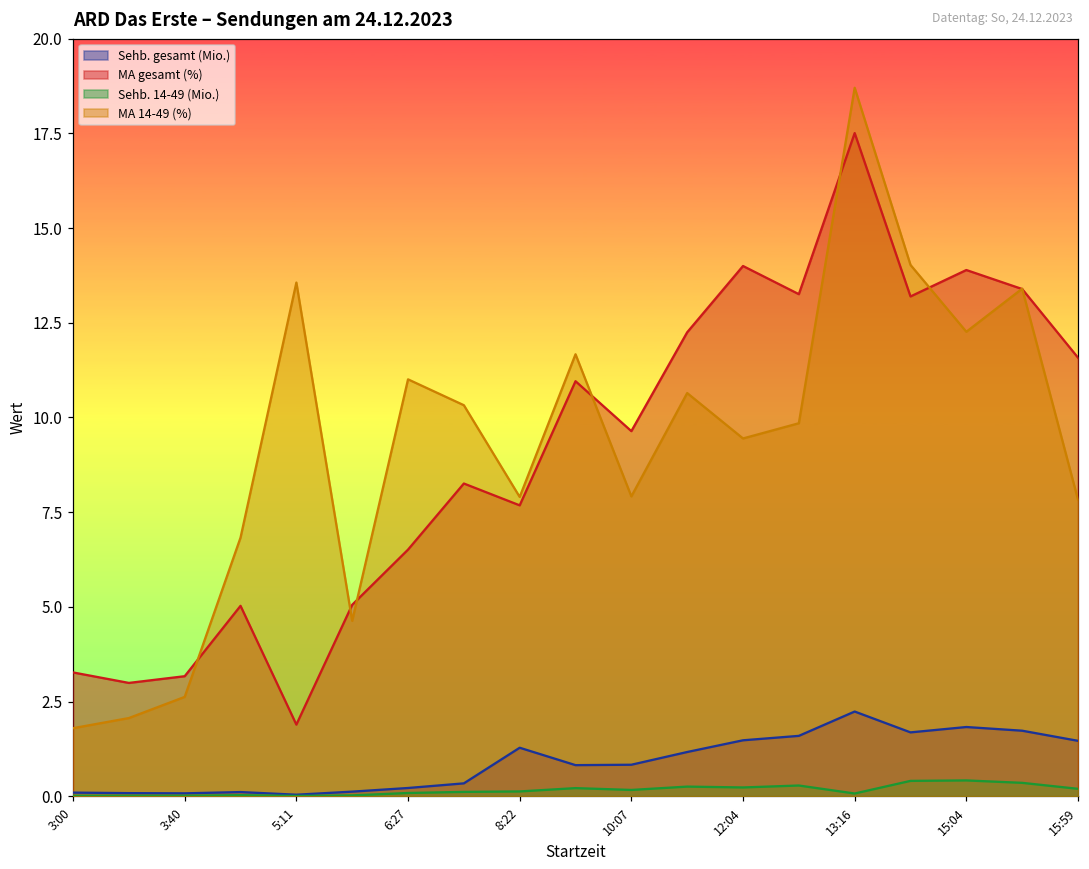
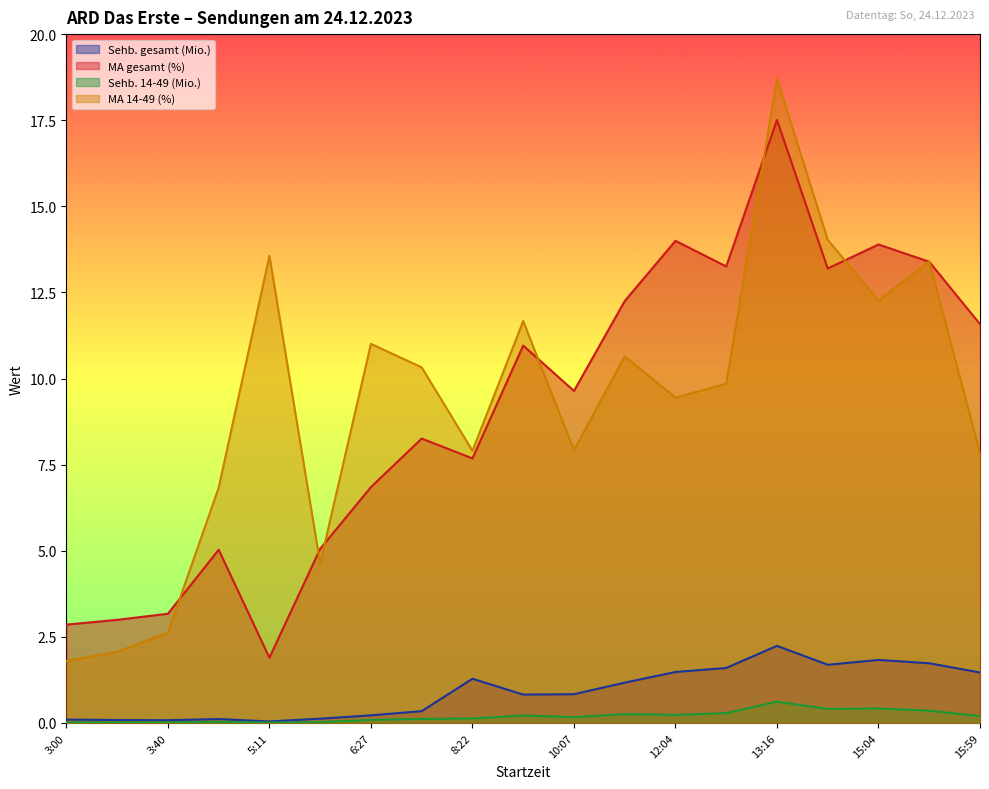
MA gesamt (%), 3:00: 3.3 -> 2.9
MA gesamt (%), 6:27: 6.5 -> 6.8
Sehb. 14-49 (Mio.), 13:16: 0.1 -> 0.6
